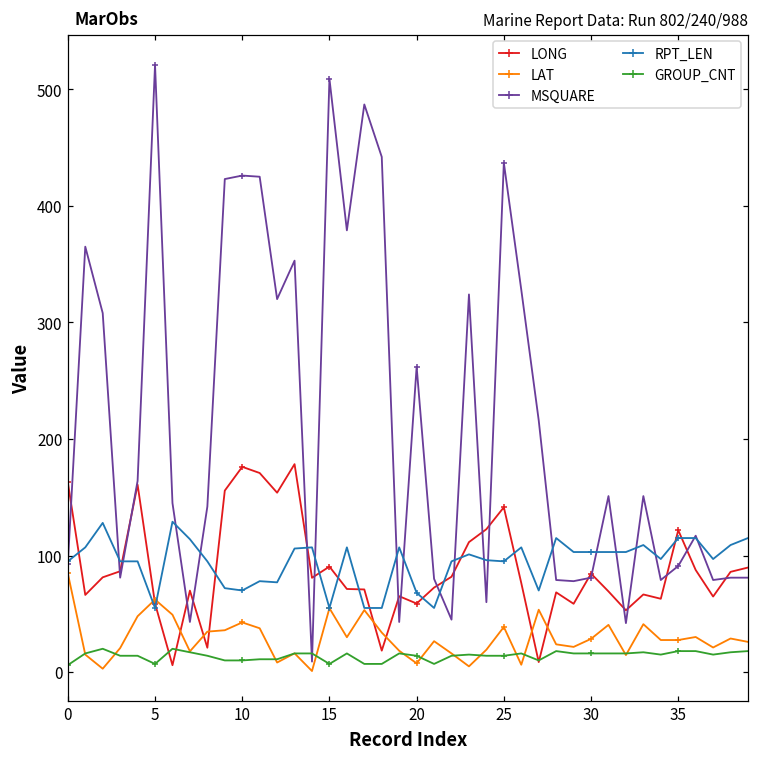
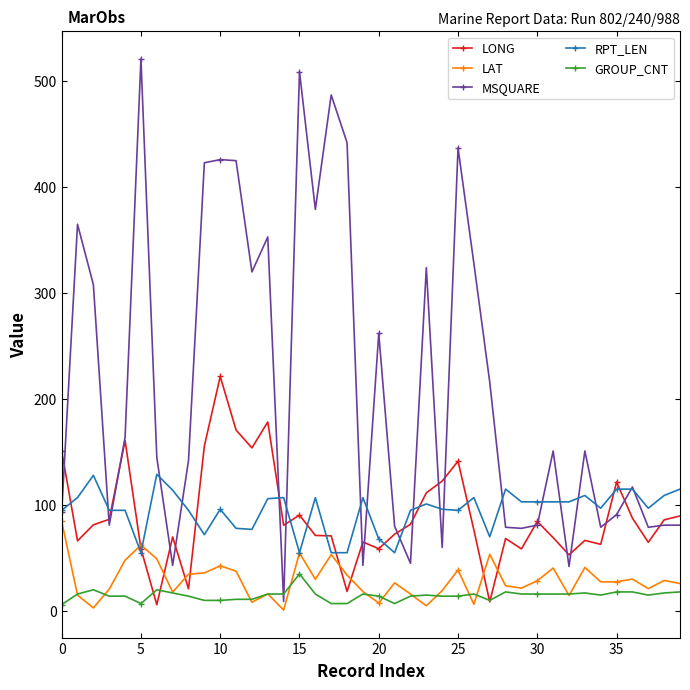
LONG, 0: 163 -> 151
LONG, 10: 176 -> 221
RPT_LEN, 10: 70 -> 96
GROUP_CNT, 15: 7 -> 35
